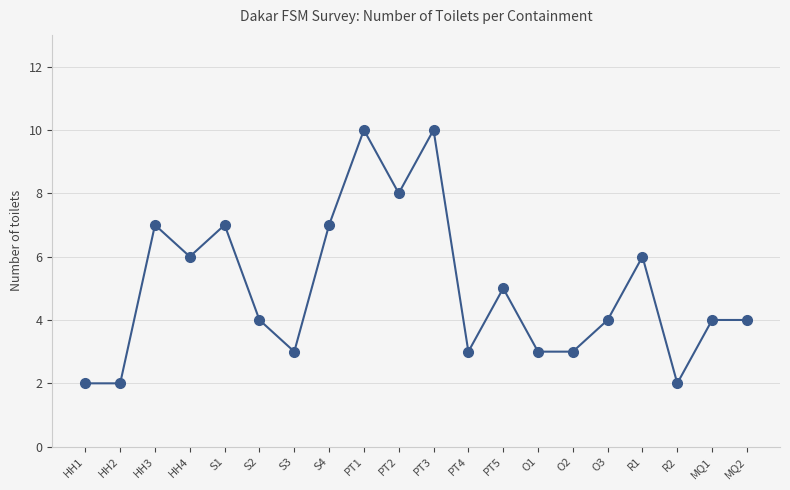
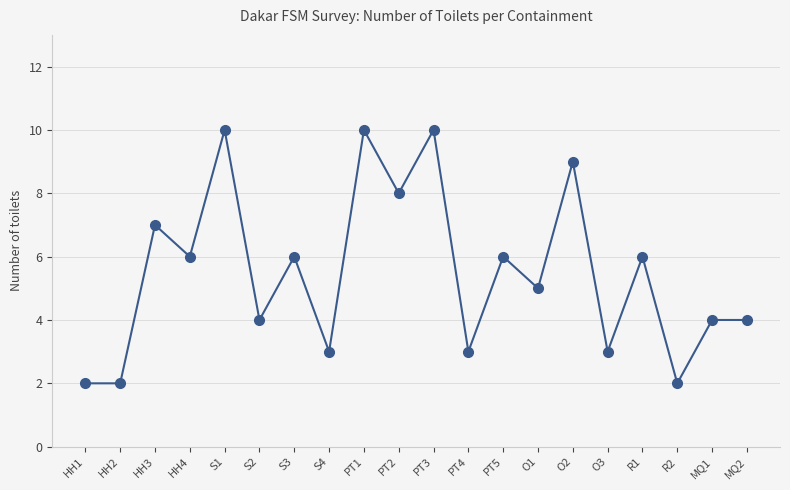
S1: 7 -> 10
S3: 3 -> 6
S4: 7 -> 3
PT5: 5 -> 6
O1: 3 -> 5
O2: 3 -> 9
O3: 4 -> 3
